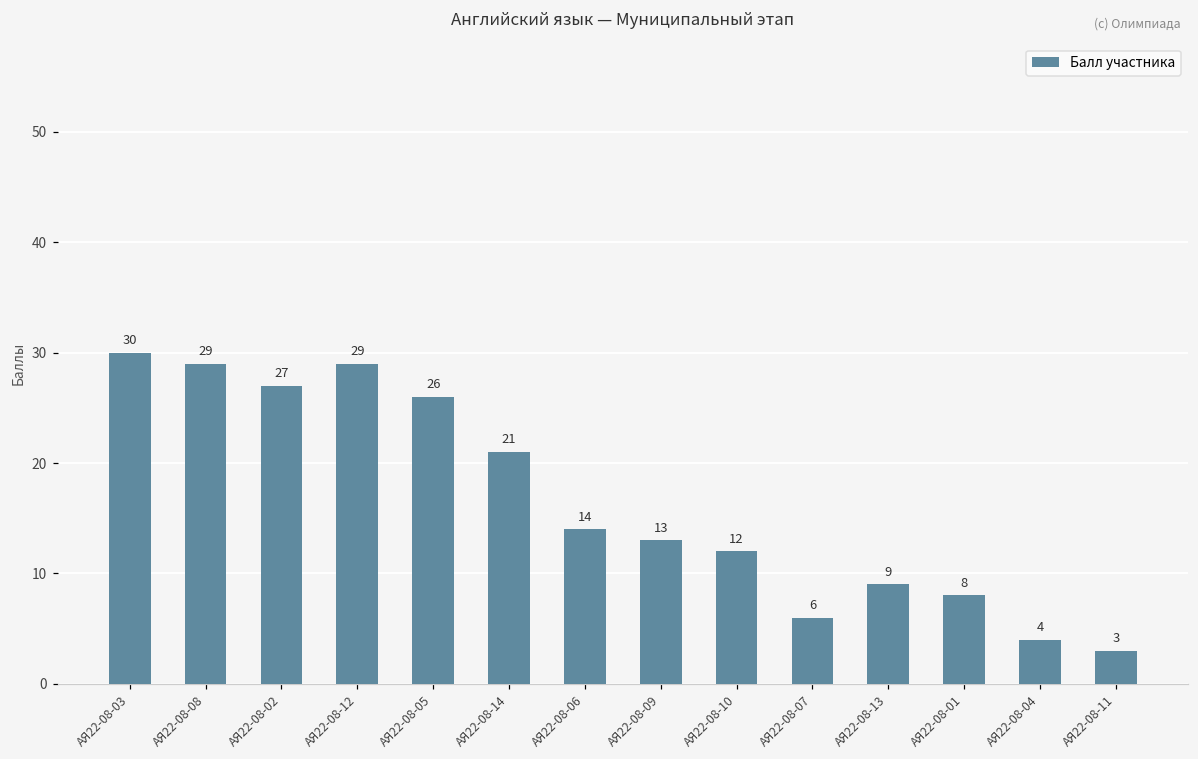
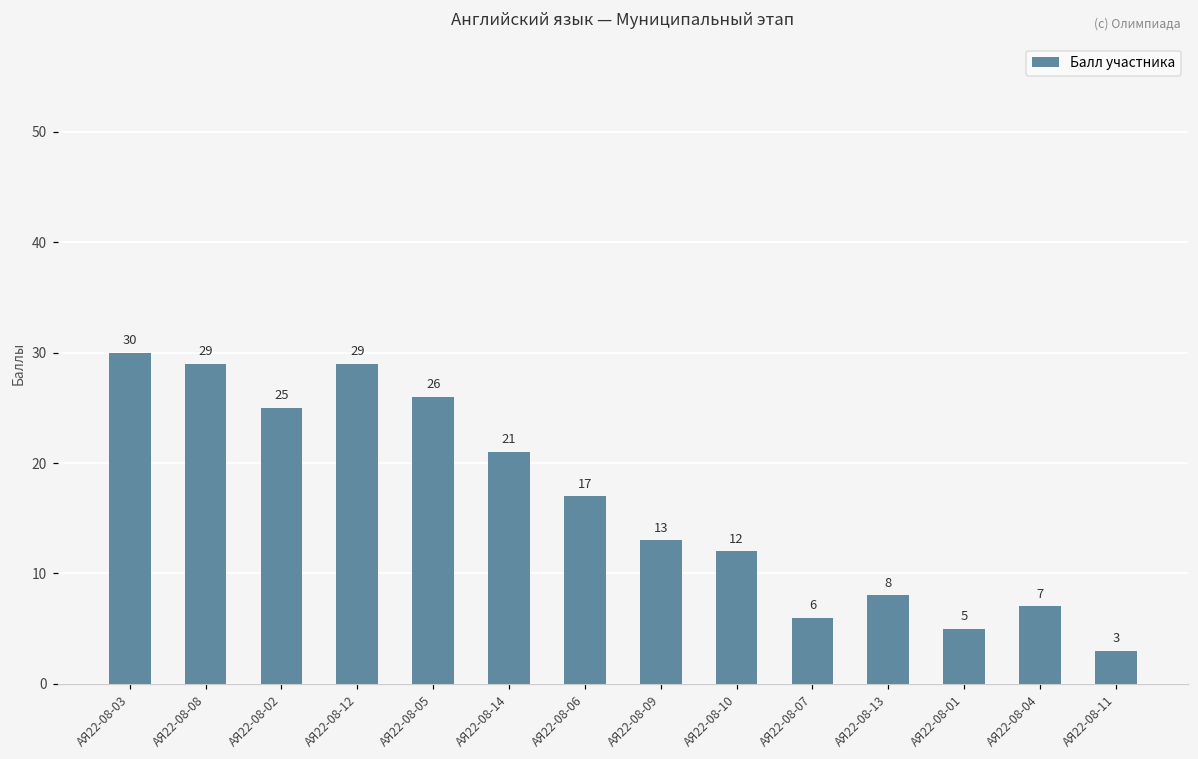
АЯ22-08-02: 27 -> 25
АЯ22-08-06: 14 -> 17
АЯ22-08-13: 9 -> 8
АЯ22-08-01: 8 -> 5
АЯ22-08-04: 4 -> 7
